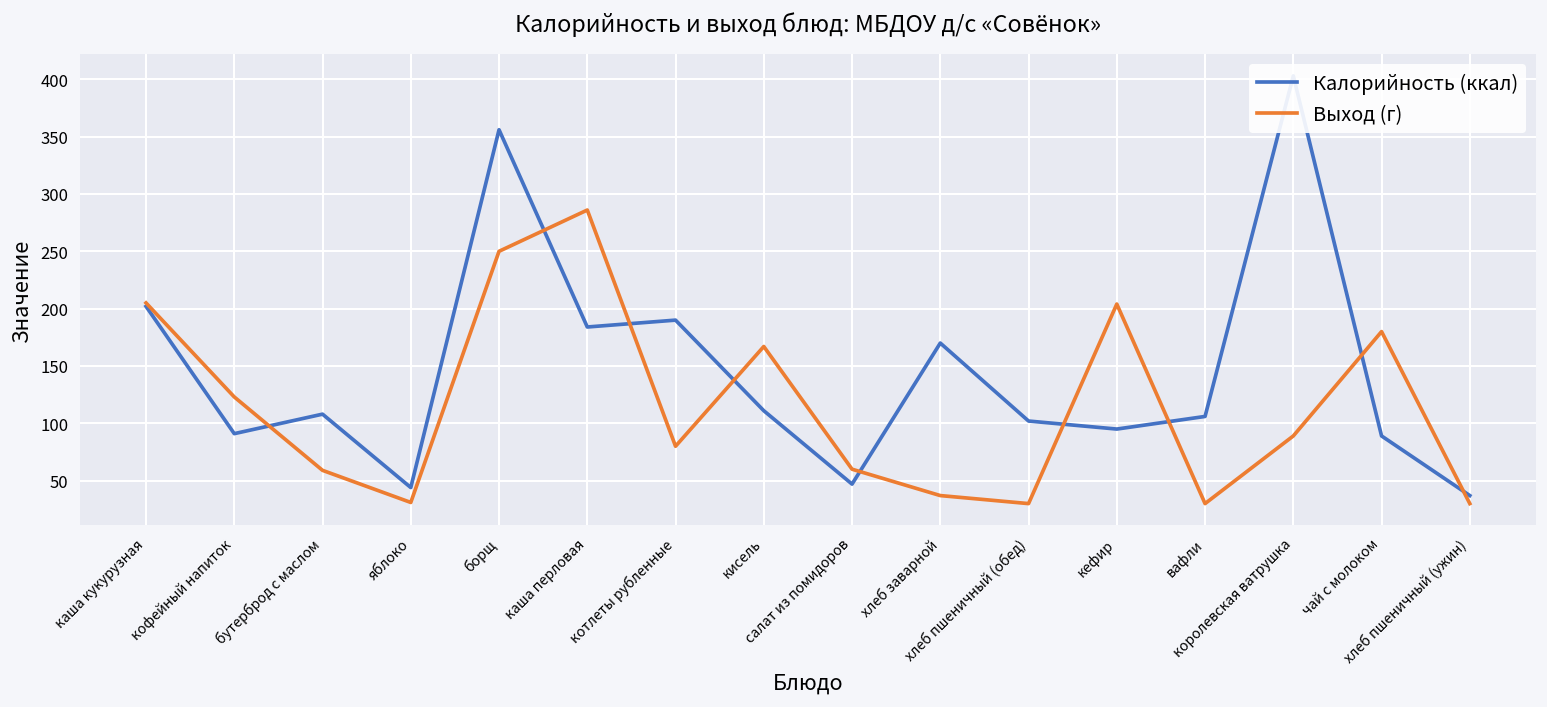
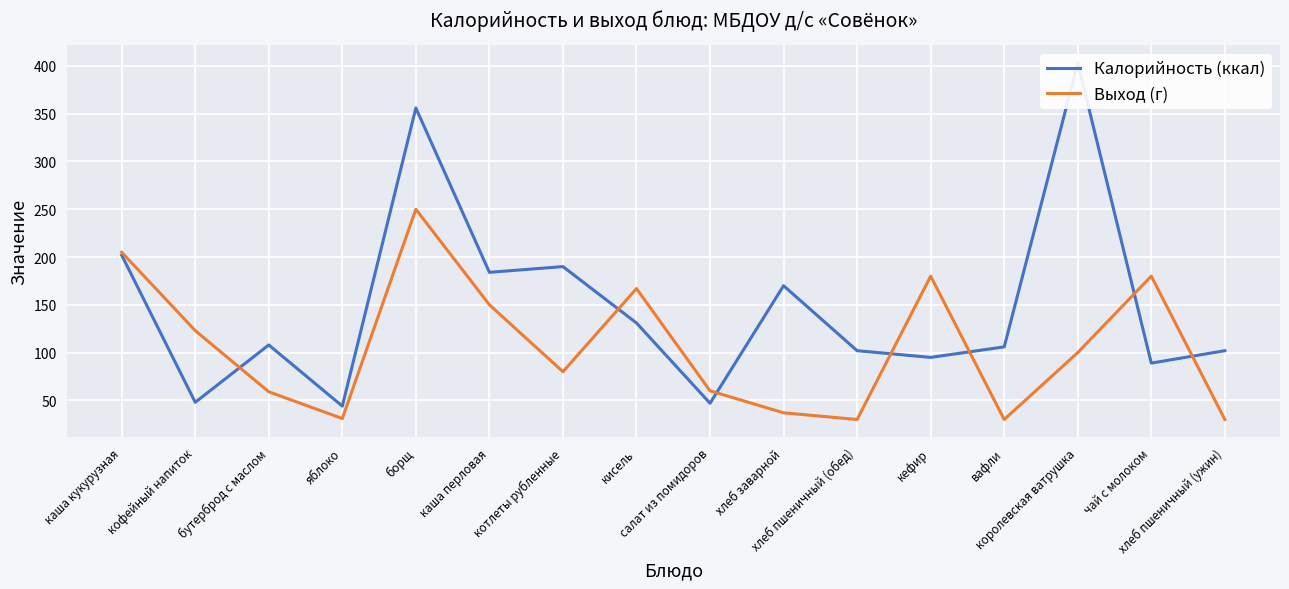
Калорийность (ккал), кофейный напиток: 90 -> 50
Выход (г), каша перловая: 290 -> 150
Калорийность (ккал), кисель: 110 -> 130
Выход (г), кефир: 200 -> 180
Выход (г), королевская ватрушка: 90 -> 100
Калорийность (ккал), хлеб пшеничный (ужин): 40 -> 100
